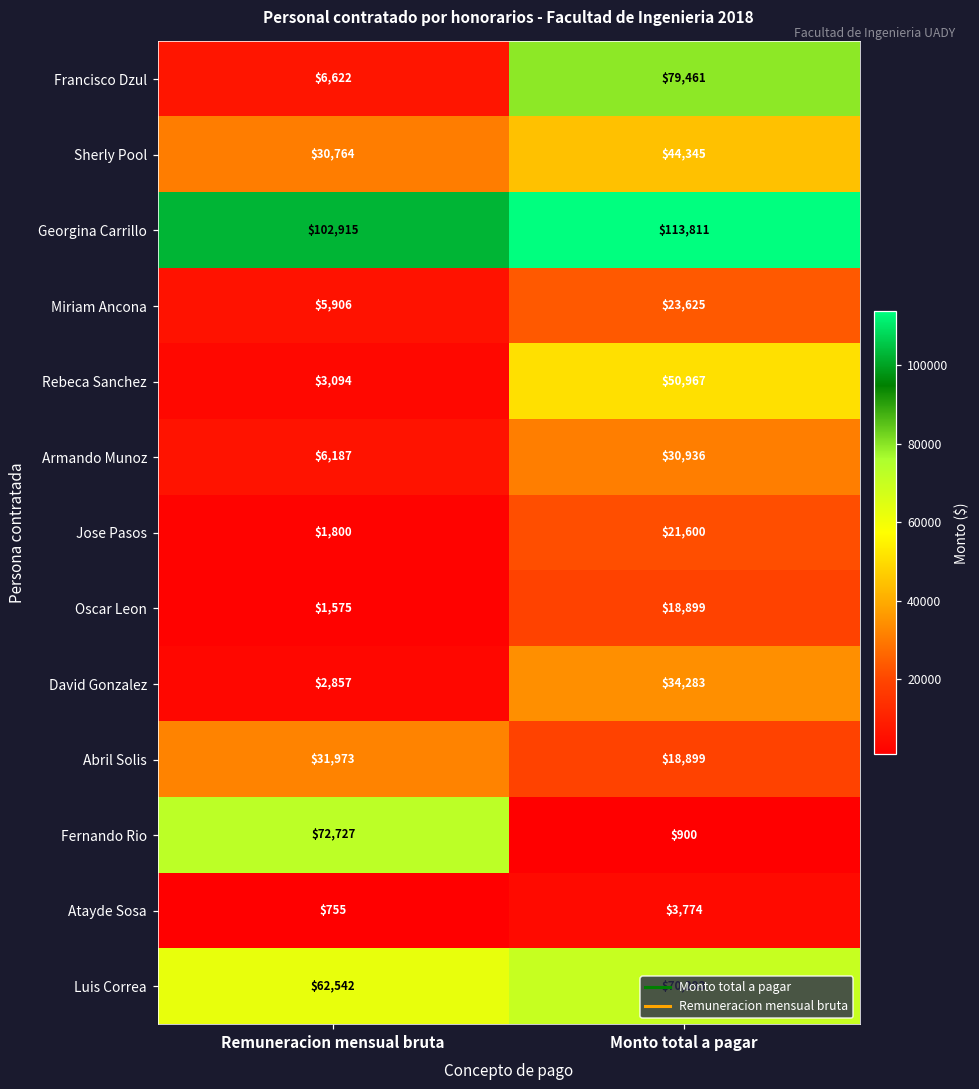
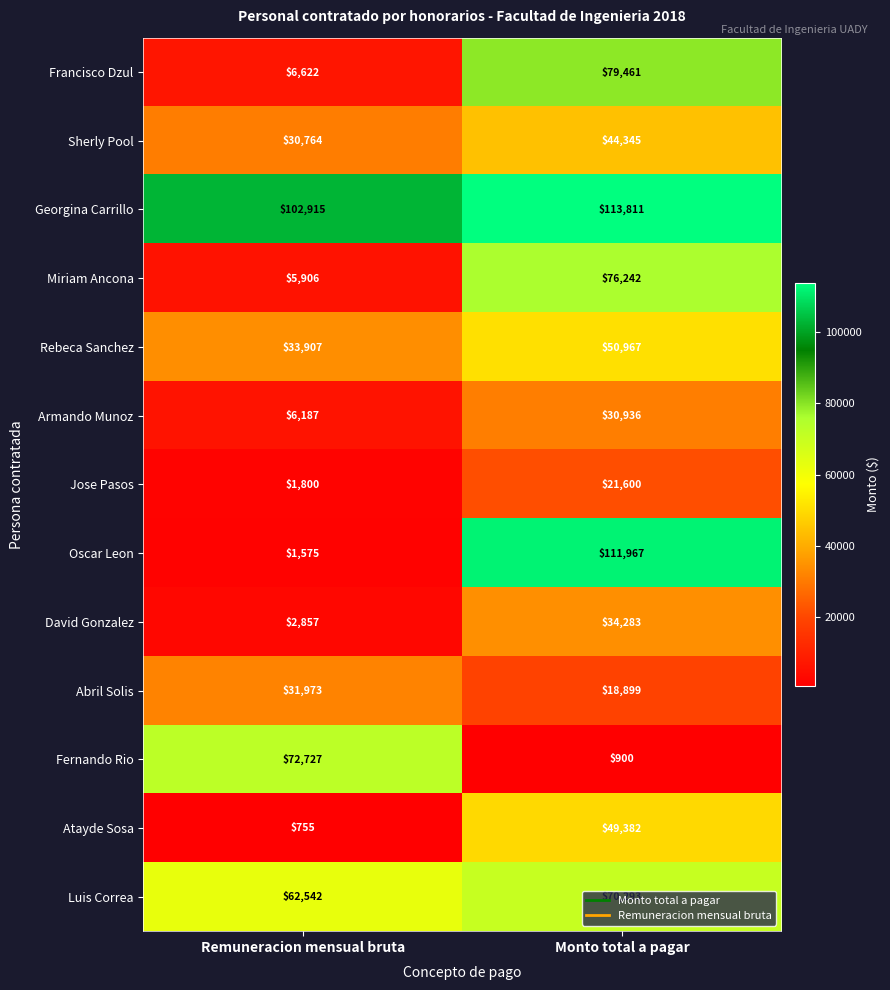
Miriam Ancona, Monto total a pagar: $23,625 -> $76,242
Rebeca Sanchez, Remuneracion mensual bruta: $3,094 -> $33,907
Oscar Leon, Monto total a pagar: $18,899 -> $111,967
Atayde Sosa, Monto total a pagar: $3,774 -> $49,382
